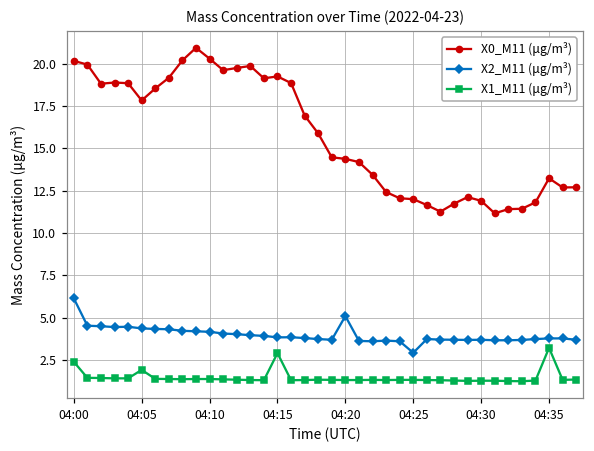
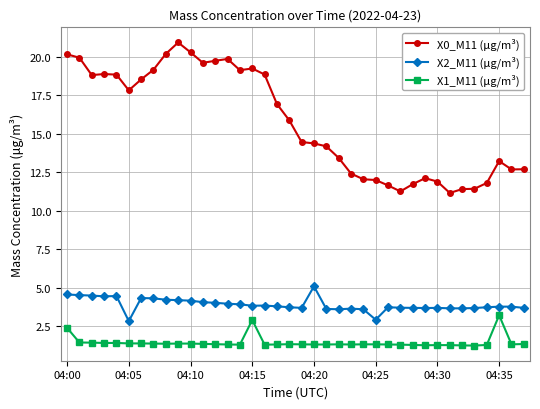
X2_M11 (μg/m³), 04:00: 6.1 -> 4.6
X2_M11 (μg/m³), 04:05: 4.4 -> 2.8
X1_M11 (μg/m³), 04:05: 1.9 -> 1.4
